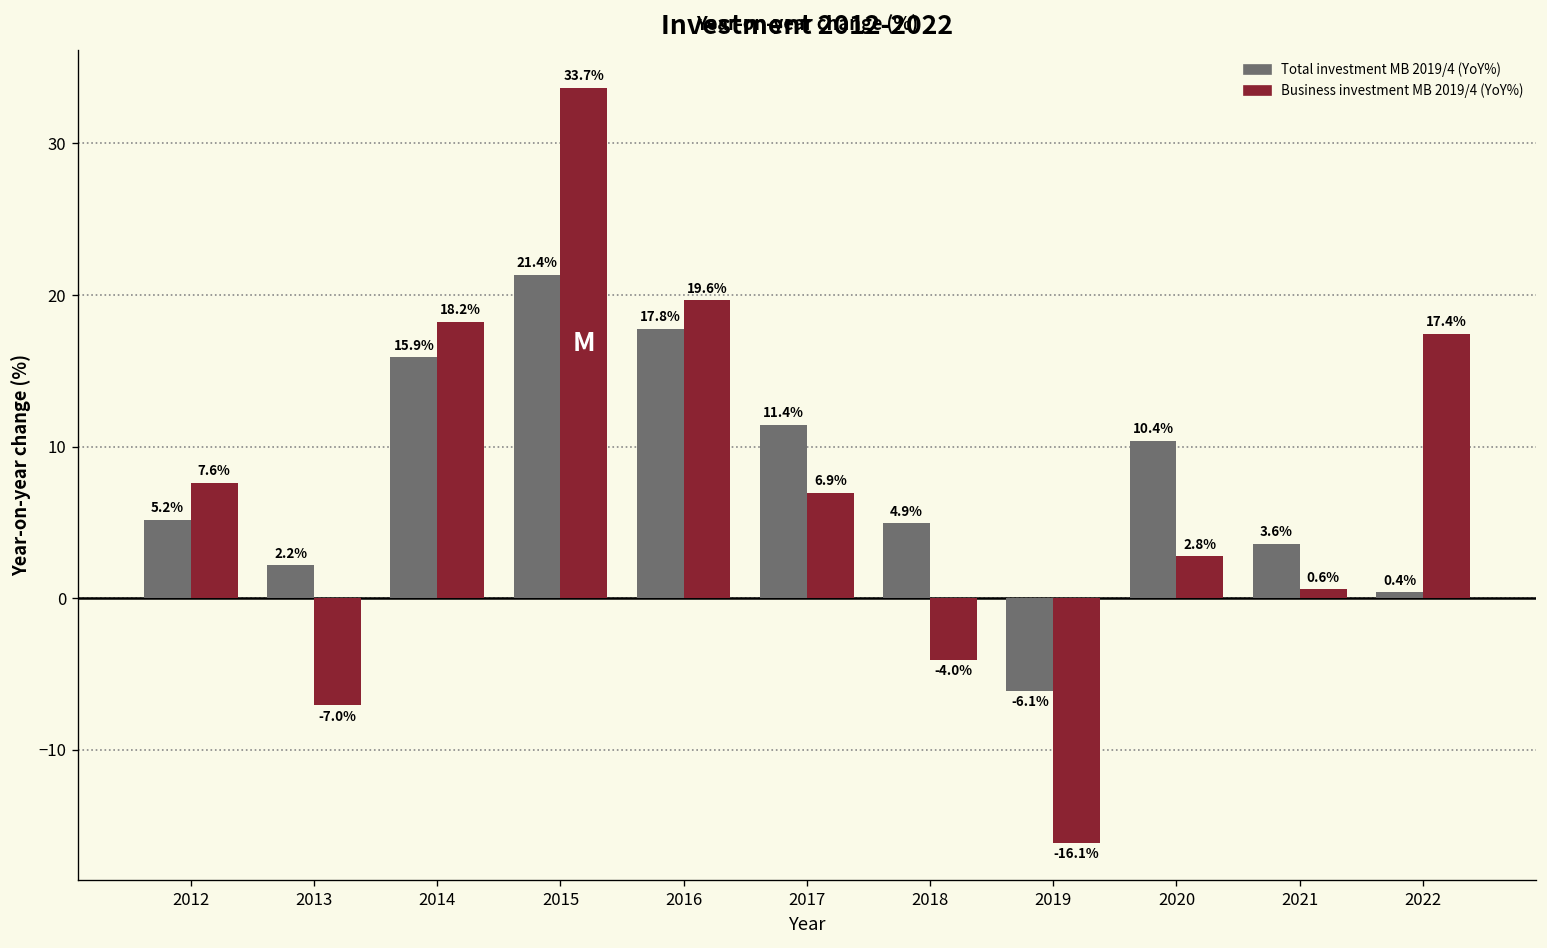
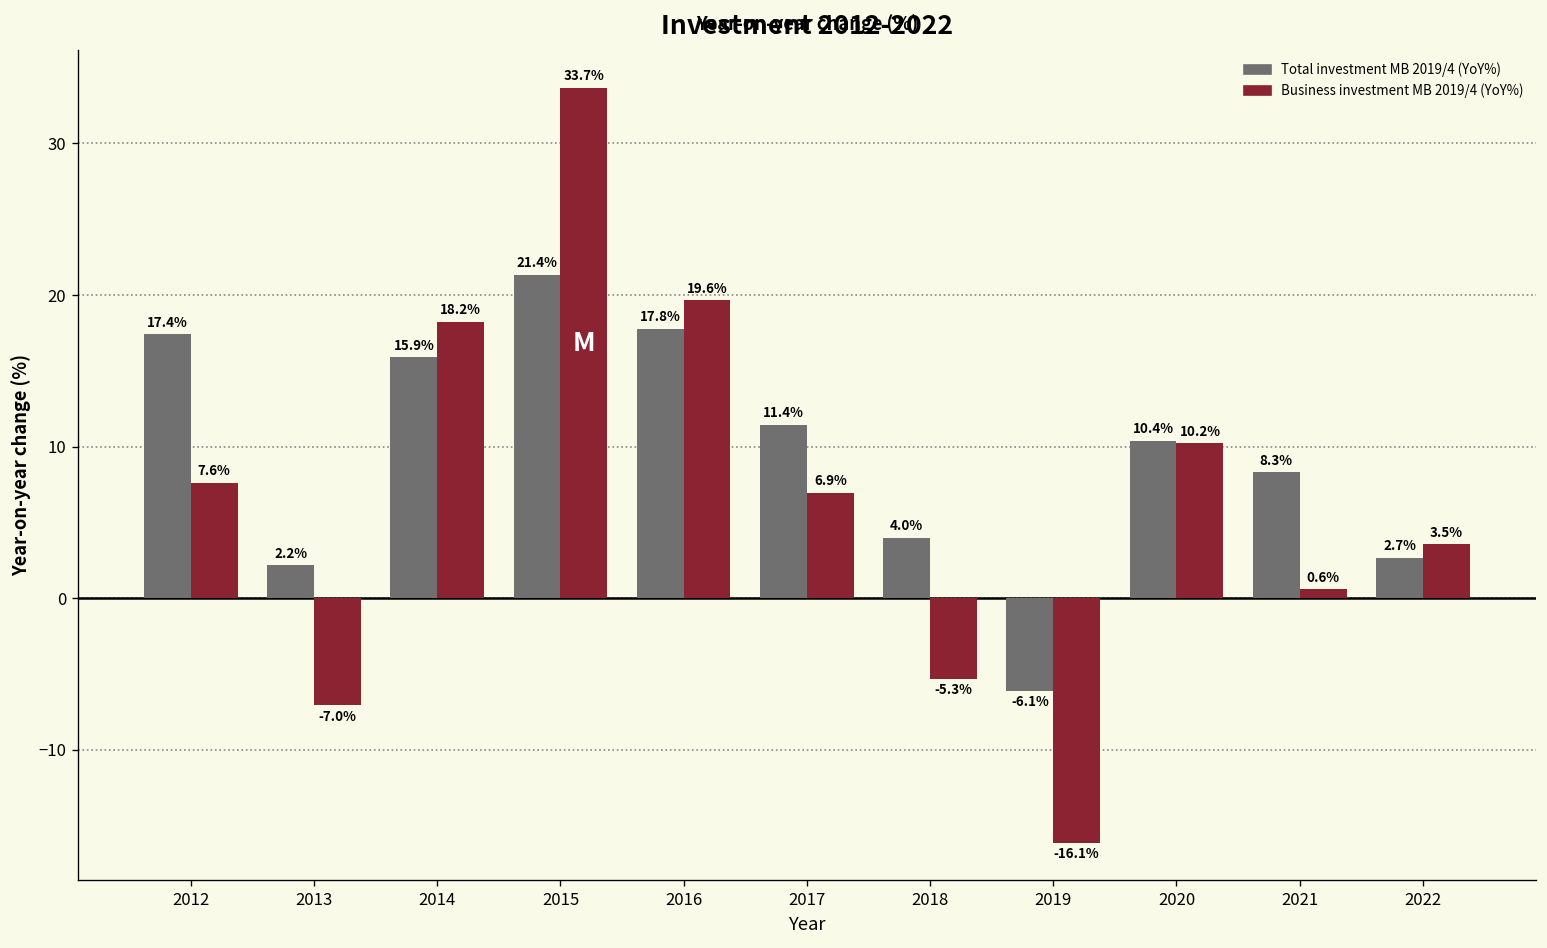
Total investment MB 2019/4 (YoY%), 2012: 5.2% -> 17.4%
Total investment MB 2019/4 (YoY%), 2018: 4.9% -> 4.0%
Business investment MB 2019/4 (YoY%), 2018: -4.0% -> -5.3%
Business investment MB 2019/4 (YoY%), 2020: 2.8% -> 10.2%
Total investment MB 2019/4 (YoY%), 2021: 3.6% -> 8.3%
Total investment MB 2019/4 (YoY%), 2022: 0.4% -> 2.7%
Business investment MB 2019/4 (YoY%), 2022: 17.4% -> 3.5%
